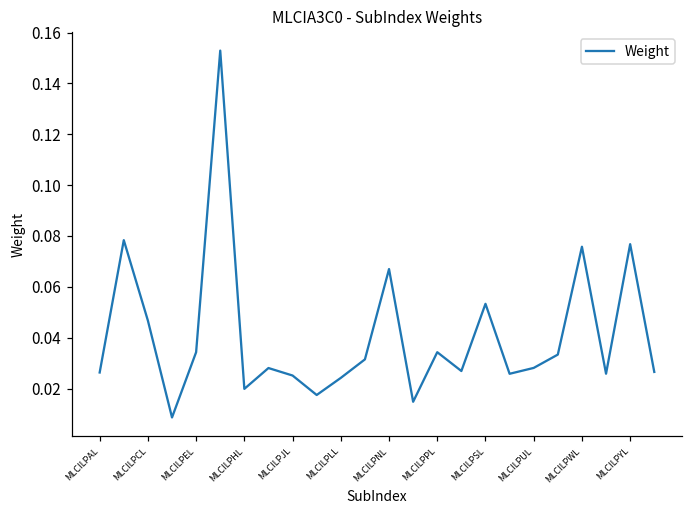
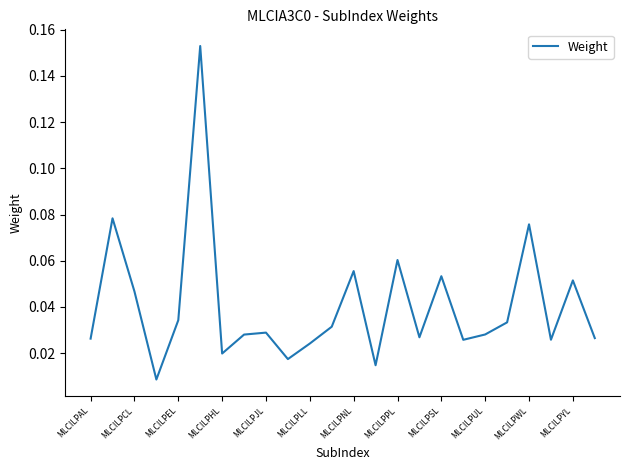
MLCILPJL: 0.025 -> 0.029
MLCILPNL: 0.067 -> 0.056
MLCILPPL: 0.034 -> 0.060
MLCILPYL: 0.077 -> 0.051
